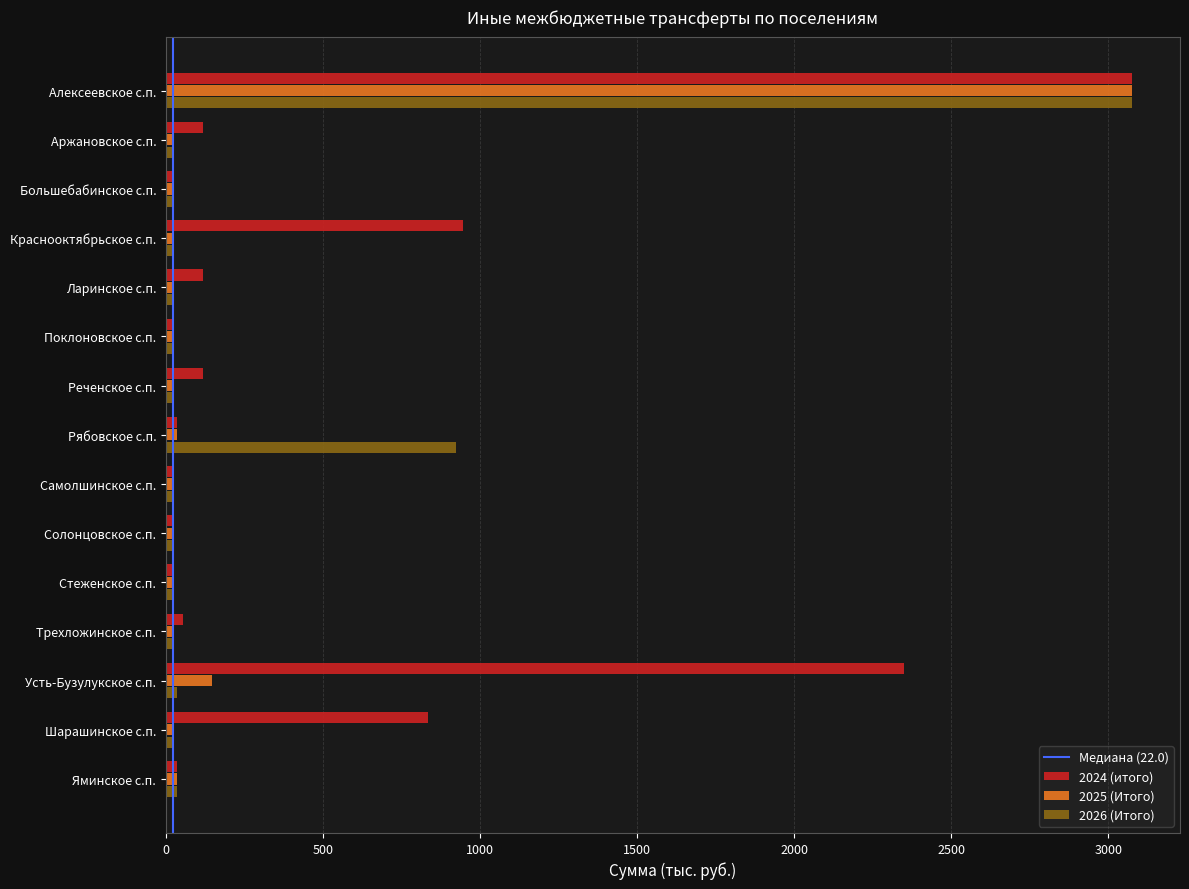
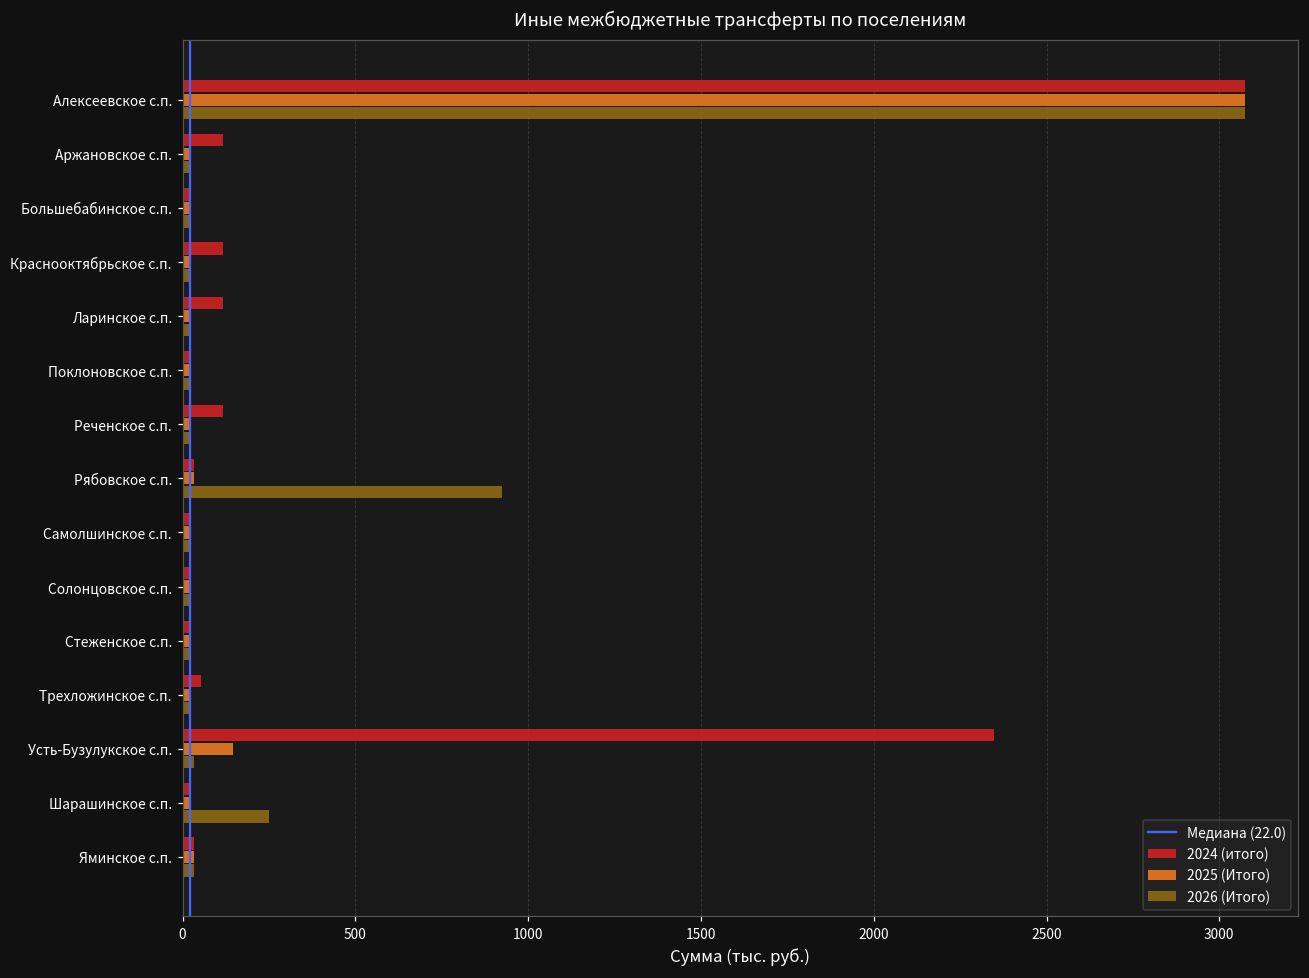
2024 (итого), Краснооктябрьское с.п.: 950 -> 120
2024 (итого), Шарашинское с.п.: 840 -> 20
2026 (Итого), Шарашинское с.п.: 20 -> 250
